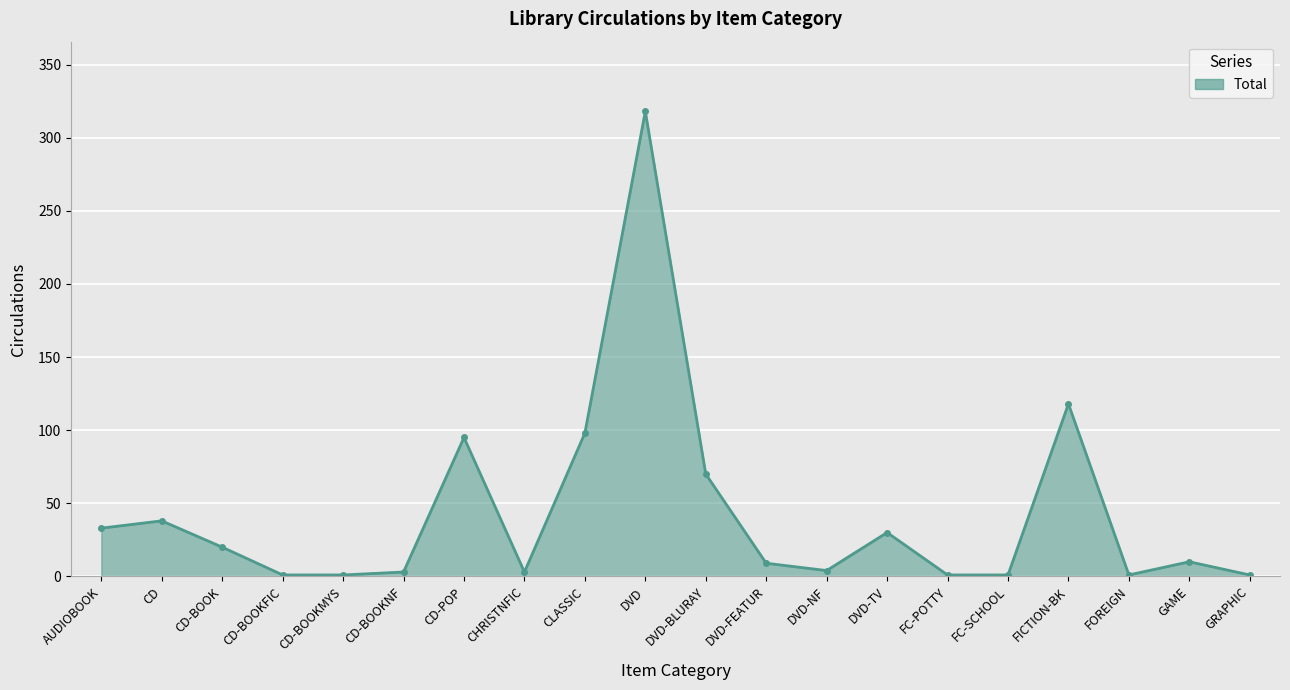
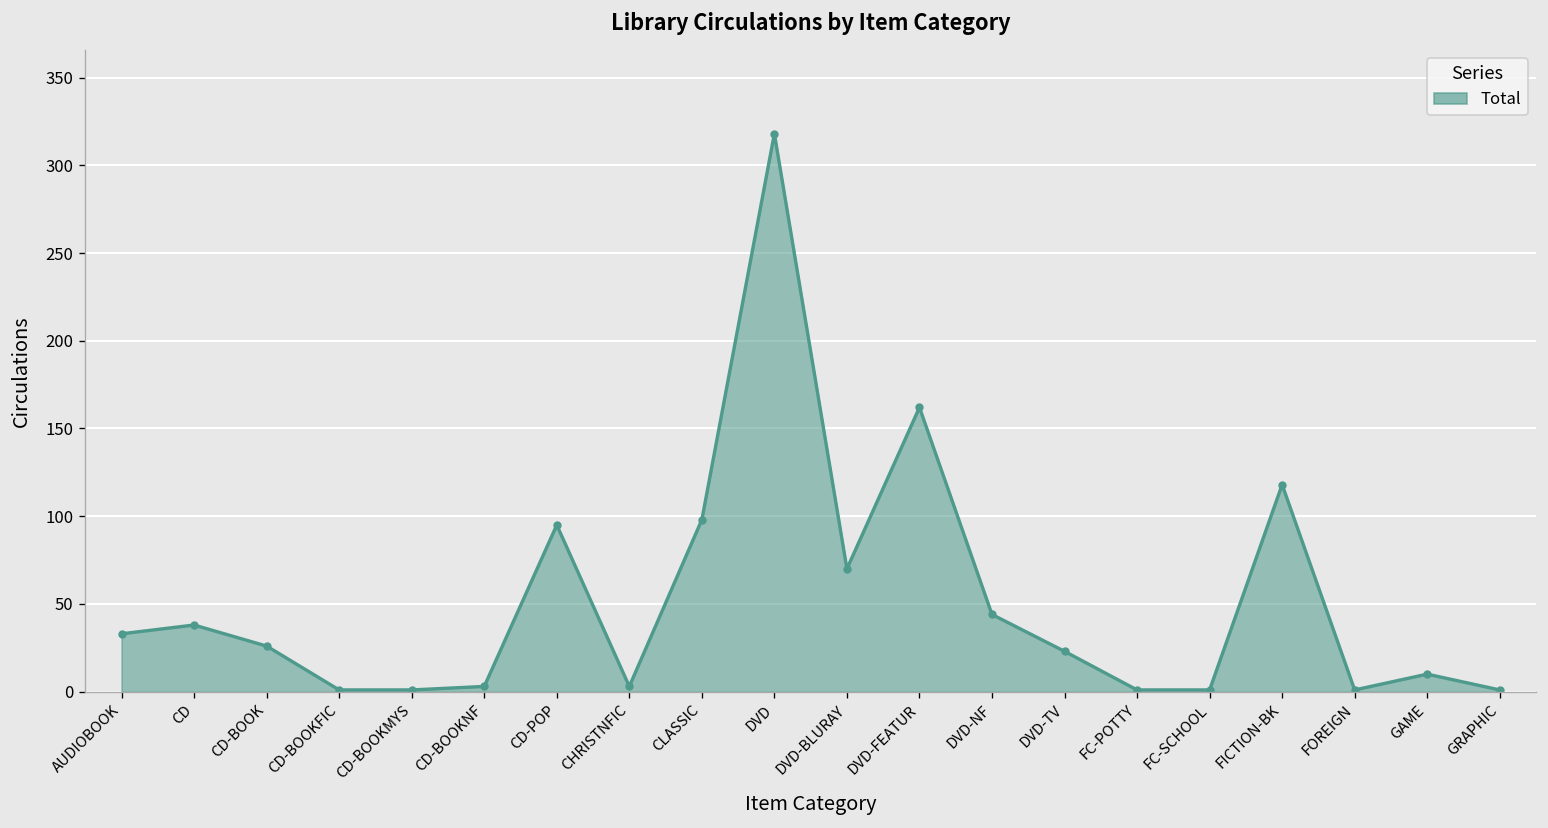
CD-BOOK: 20 -> 26
DVD-FEATUR: 9 -> 162
DVD-NF: 4 -> 44
DVD-TV: 30 -> 23
